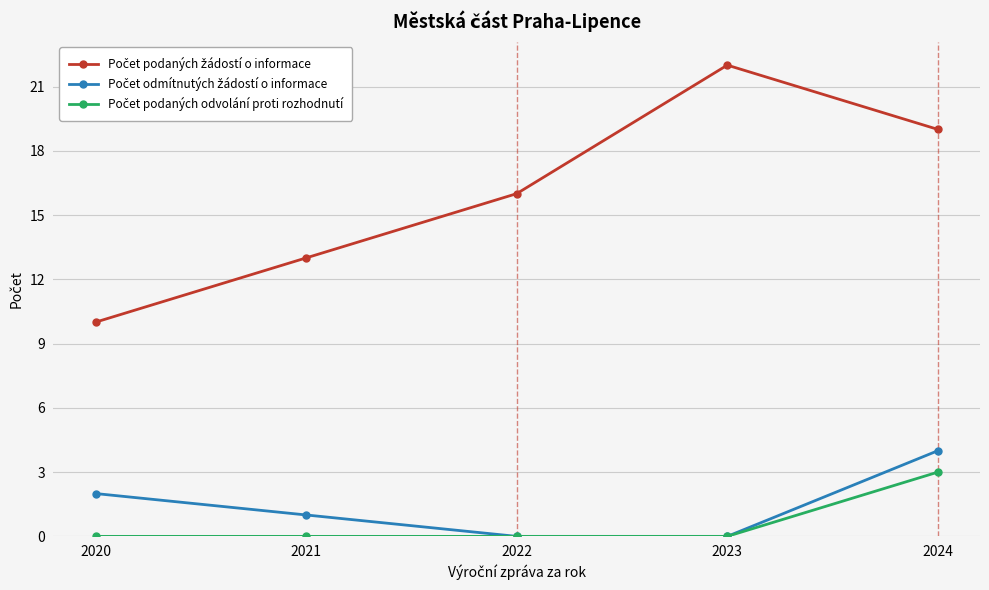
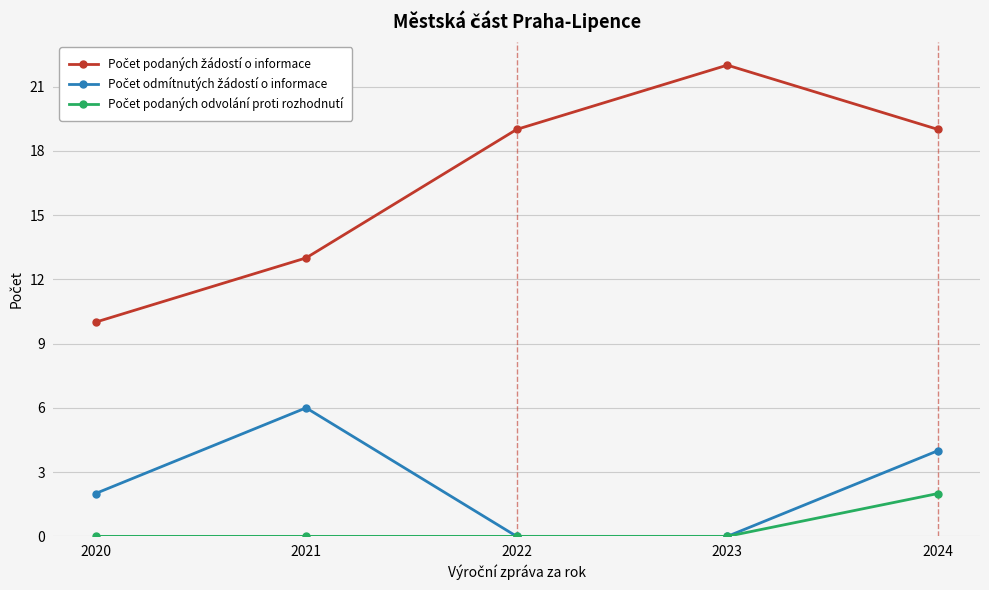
Počet odmítnutých žádostí o informace, 2021: 1 -> 6
Počet podaných žádostí o informace, 2022: 16 -> 19
Počet podaných odvolání proti rozhodnutí, 2024: 3 -> 2
